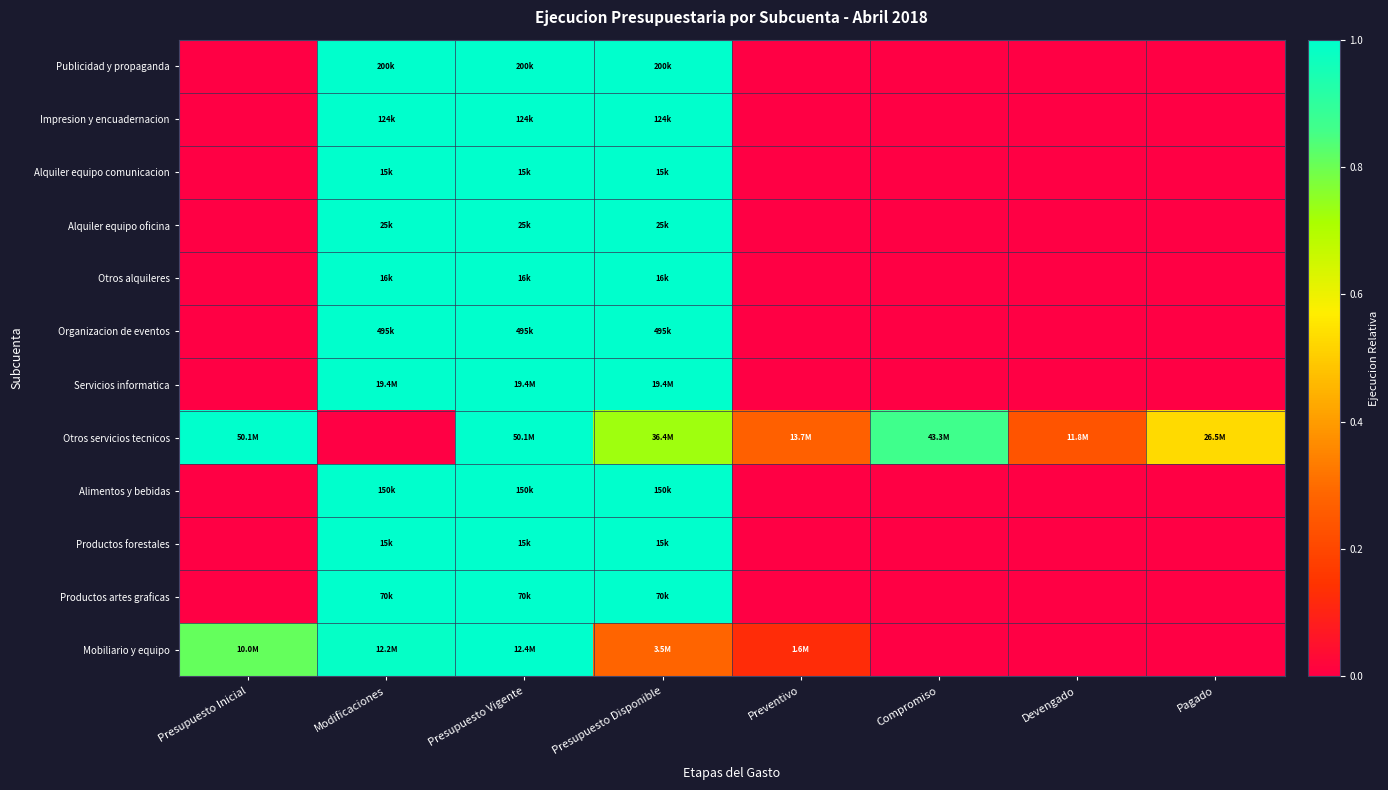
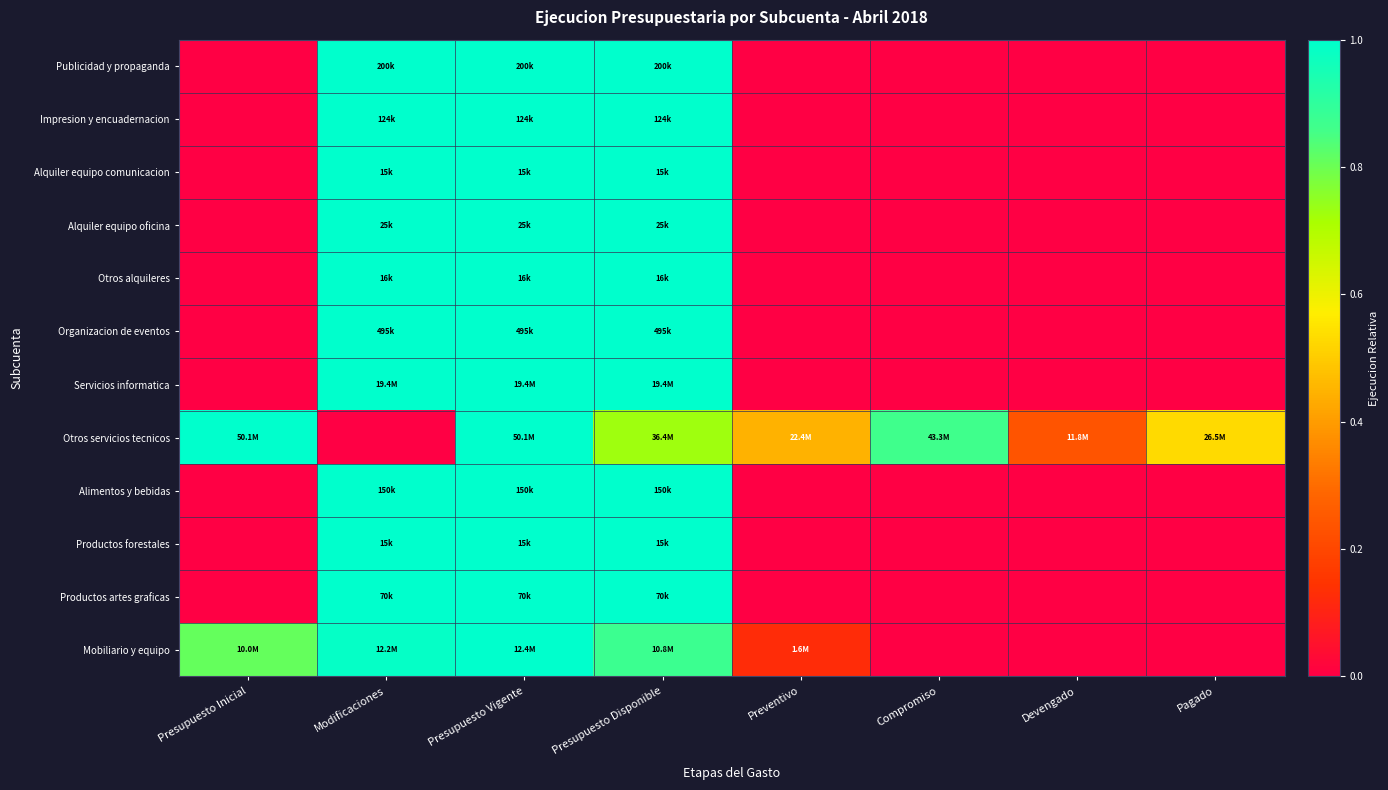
Otros servicios tecnicos, Preventivo: 13.7M -> 22.4M
Mobiliario y equipo, Presupuesto Disponible: 3.5M -> 10.8M
